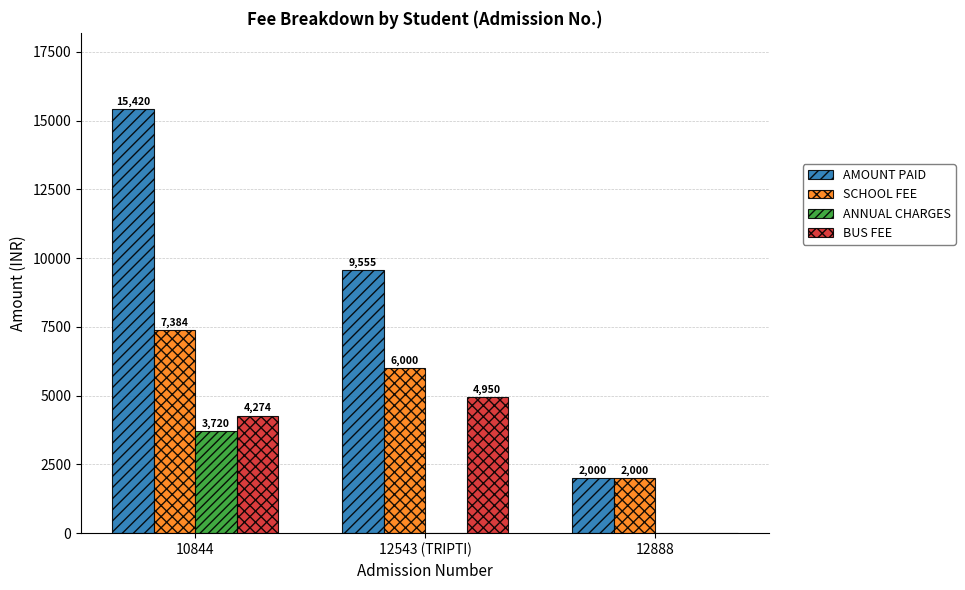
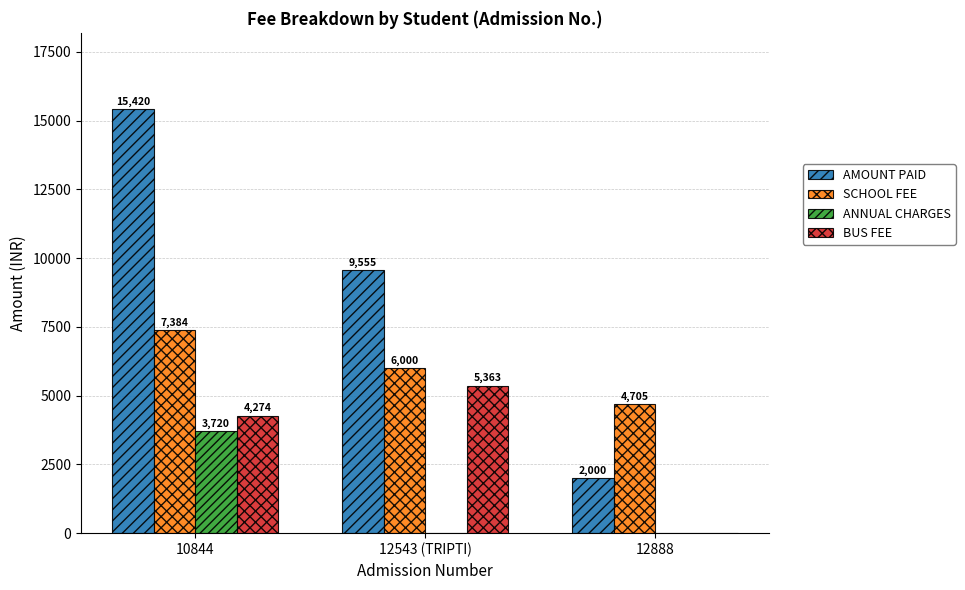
BUS FEE, 12543 (TRIPTI): 4,950 -> 5,363
SCHOOL FEE, 12888: 2,000 -> 4,705
